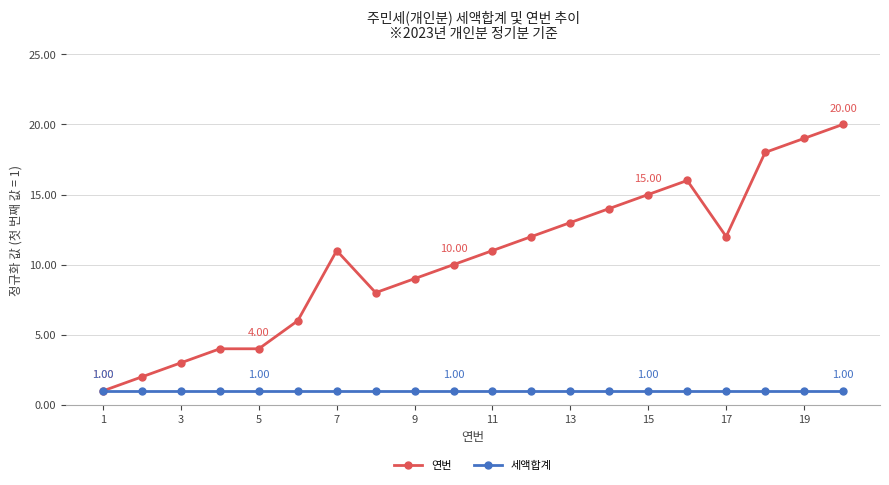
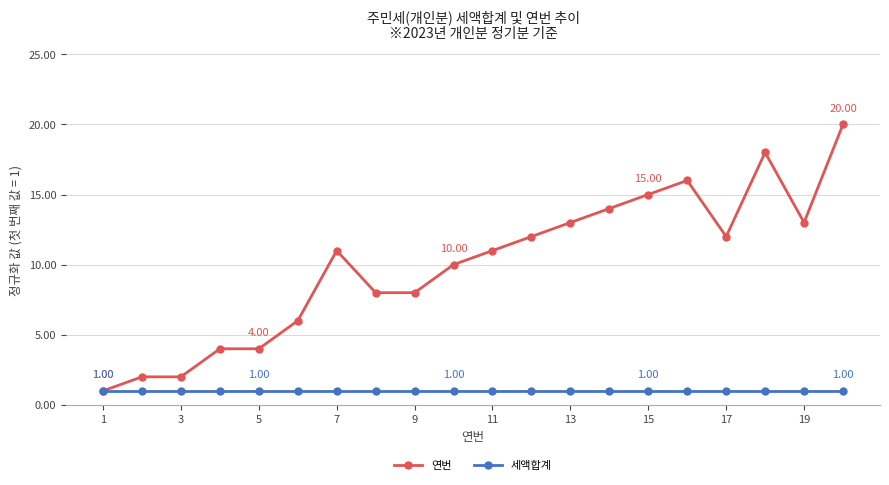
연번, 3: 3 -> 2
연번, 9: 9 -> 8
연번, 19: 19 -> 13
